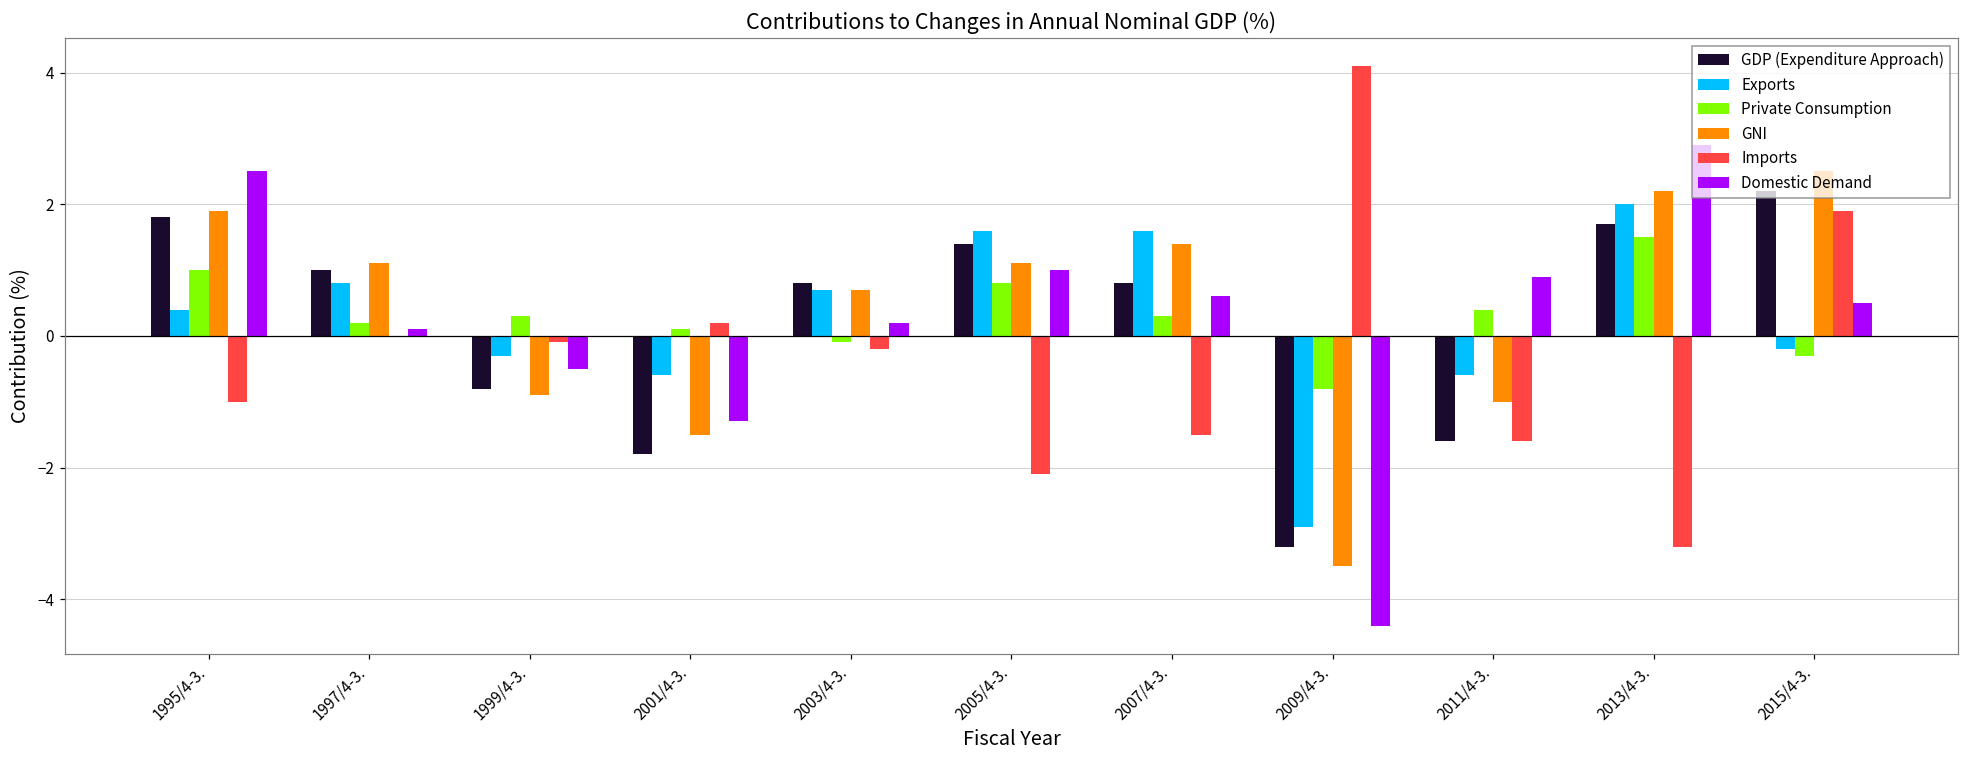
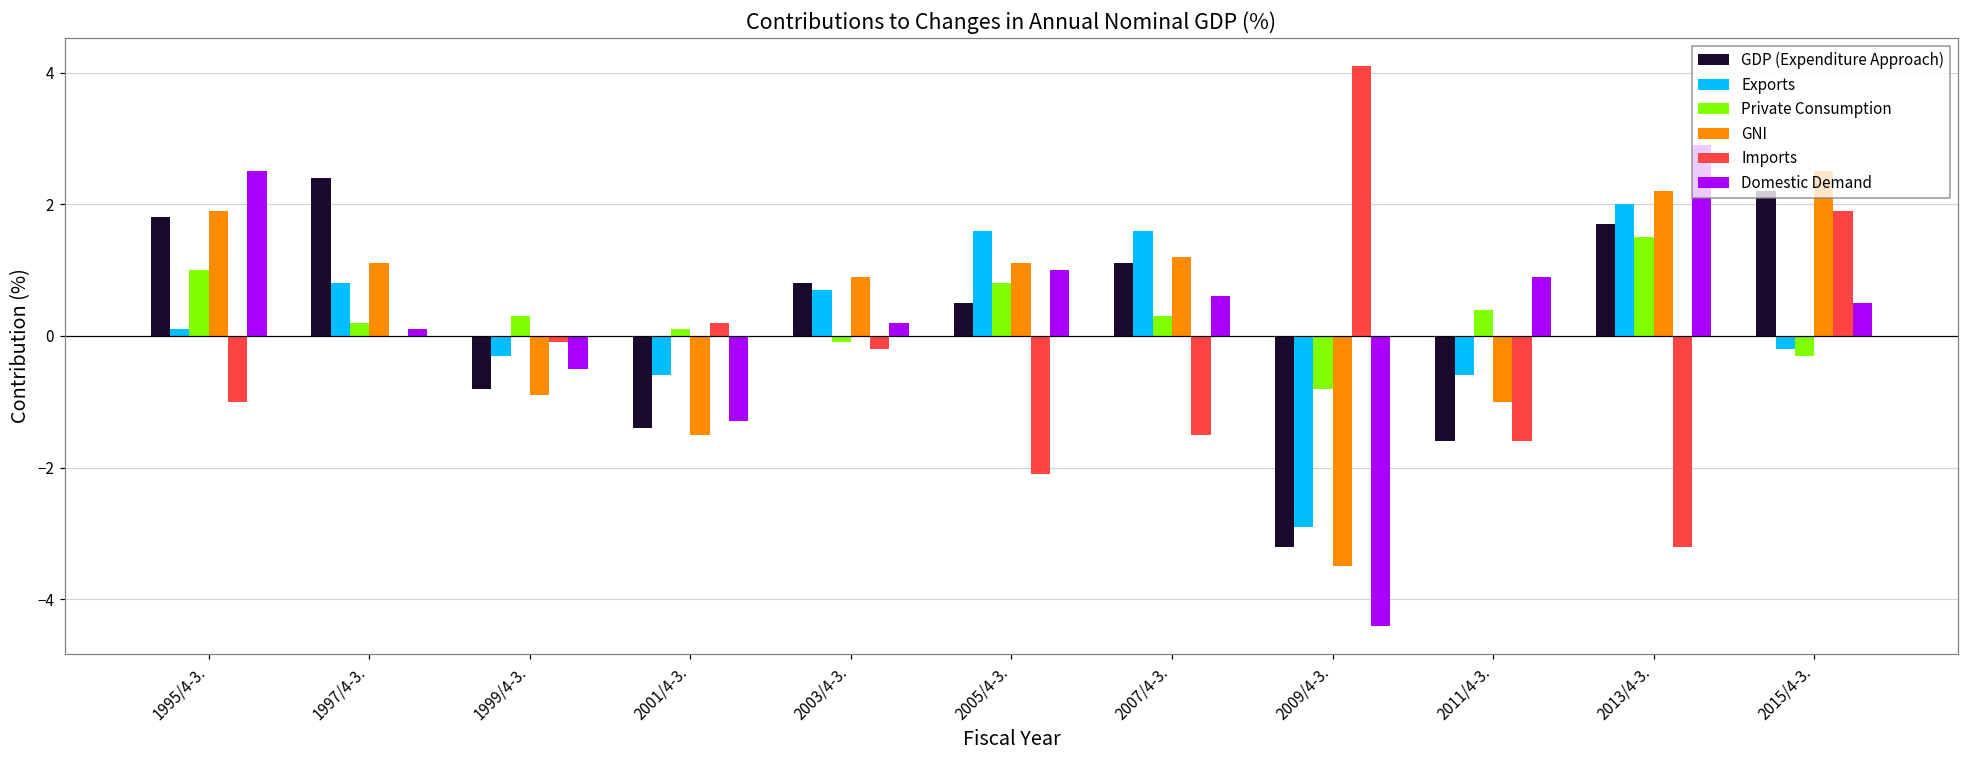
Exports, 1995/4-3.: 0.4 -> 0.1
GDP (Expenditure Approach), 1997/4-3.: 1.0 -> 2.4
GDP (Expenditure Approach), 2001/4-3.: -1.8 -> -1.4
GNI, 2003/4-3.: 0.7 -> 0.9
GDP (Expenditure Approach), 2005/4-3.: 1.4 -> 0.5
GDP (Expenditure Approach), 2007/4-3.: 0.8 -> 1.1
GNI, 2007/4-3.: 1.4 -> 1.2
